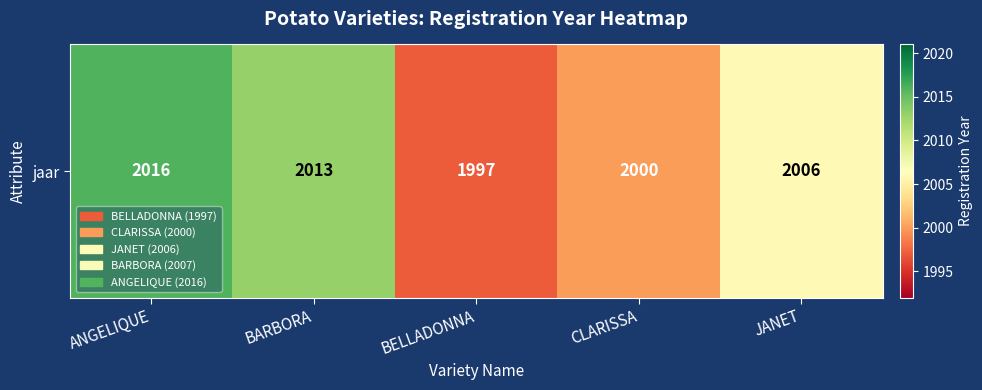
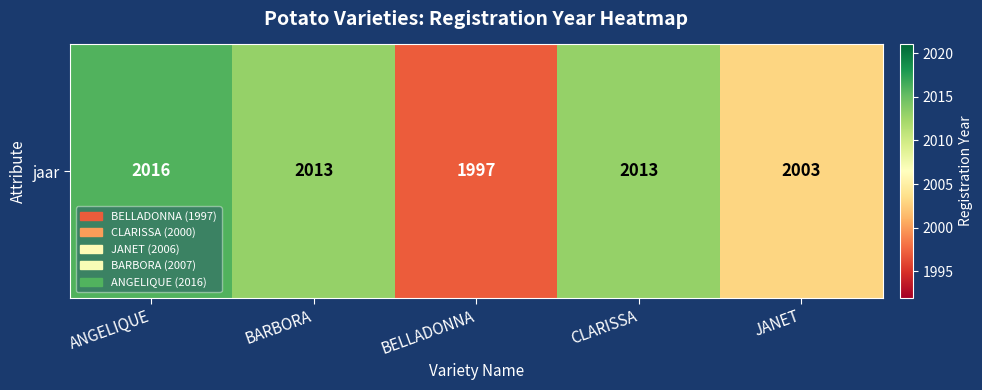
jaar, CLARISSA: 2000 -> 2013
jaar, JANET: 2006 -> 2003
